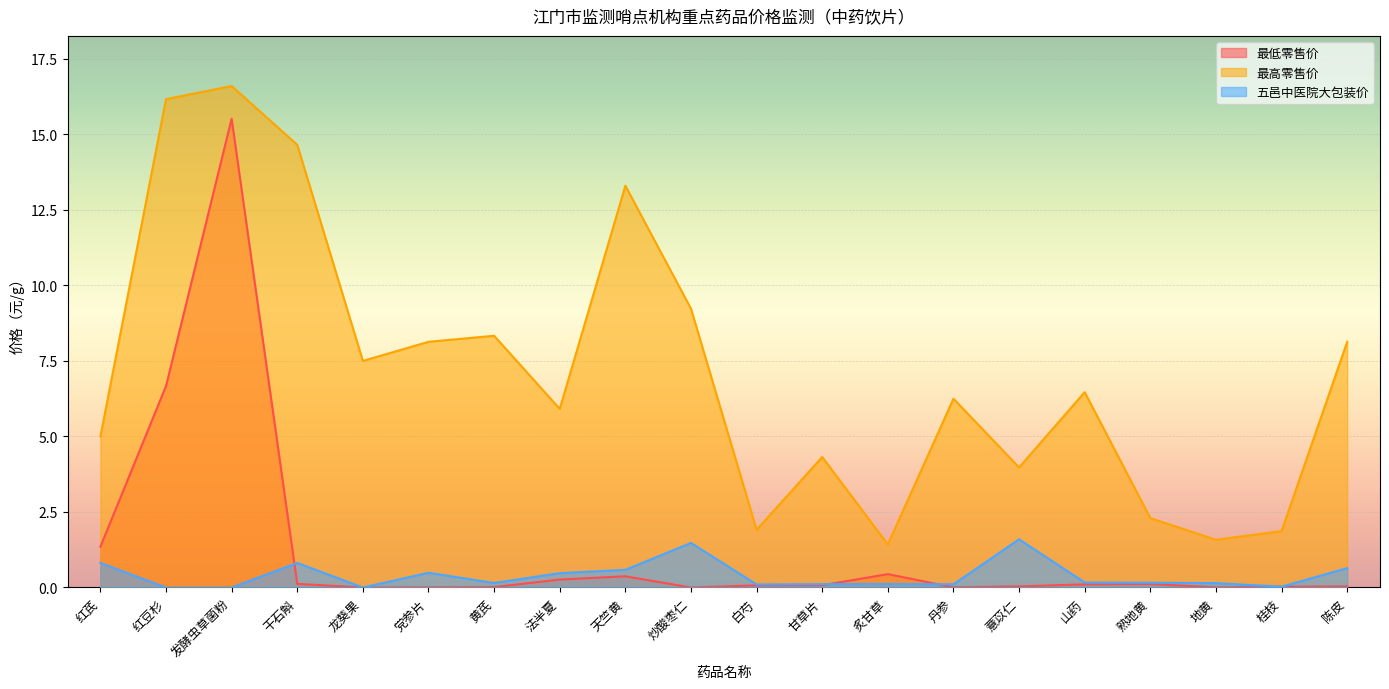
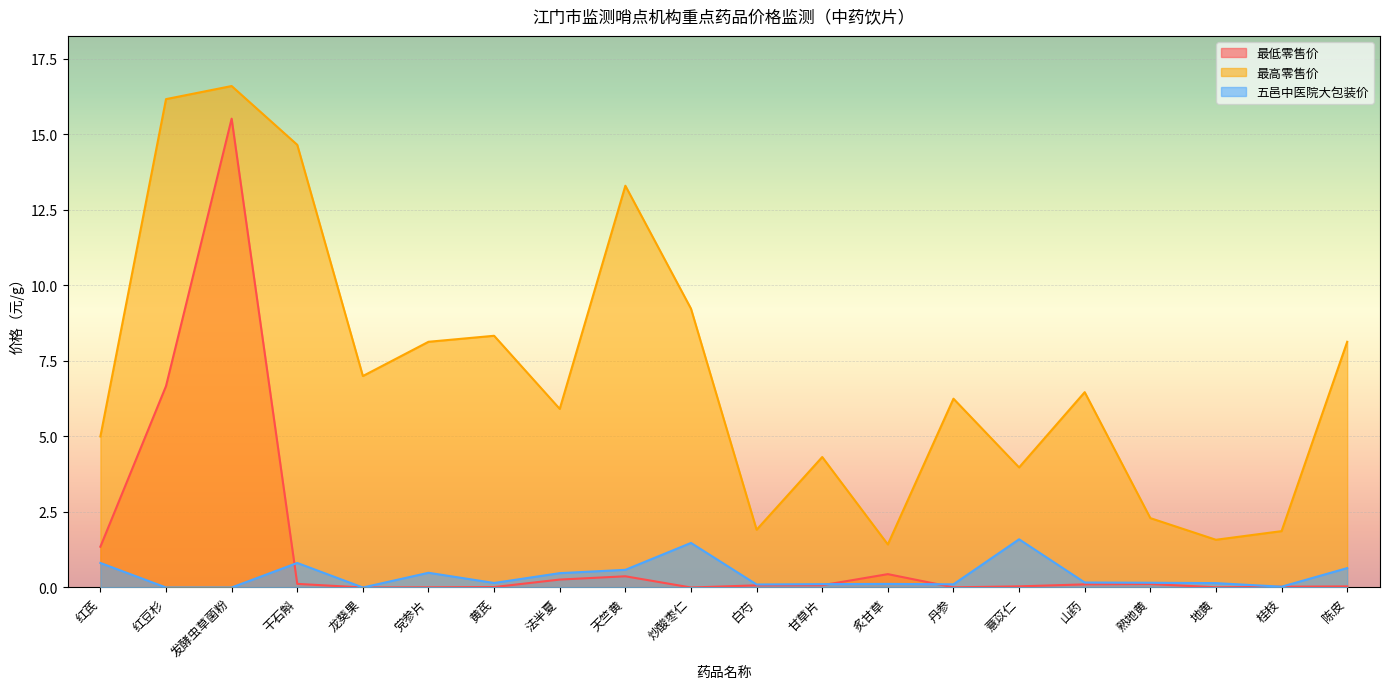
最高零售价, 龙葵果: 7.5 -> 7.0
